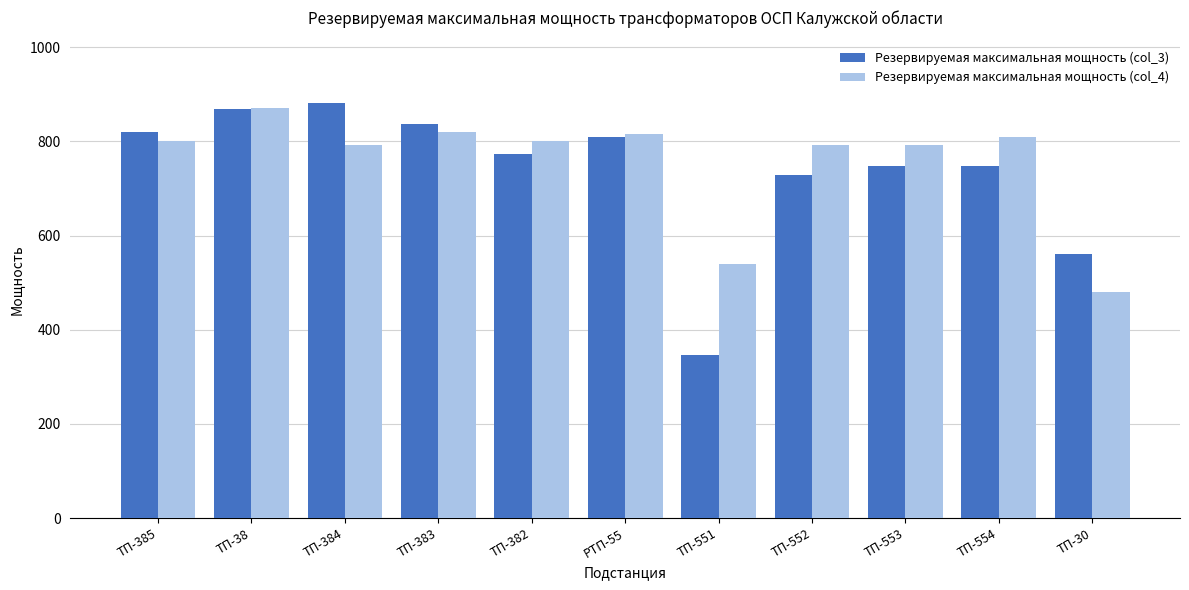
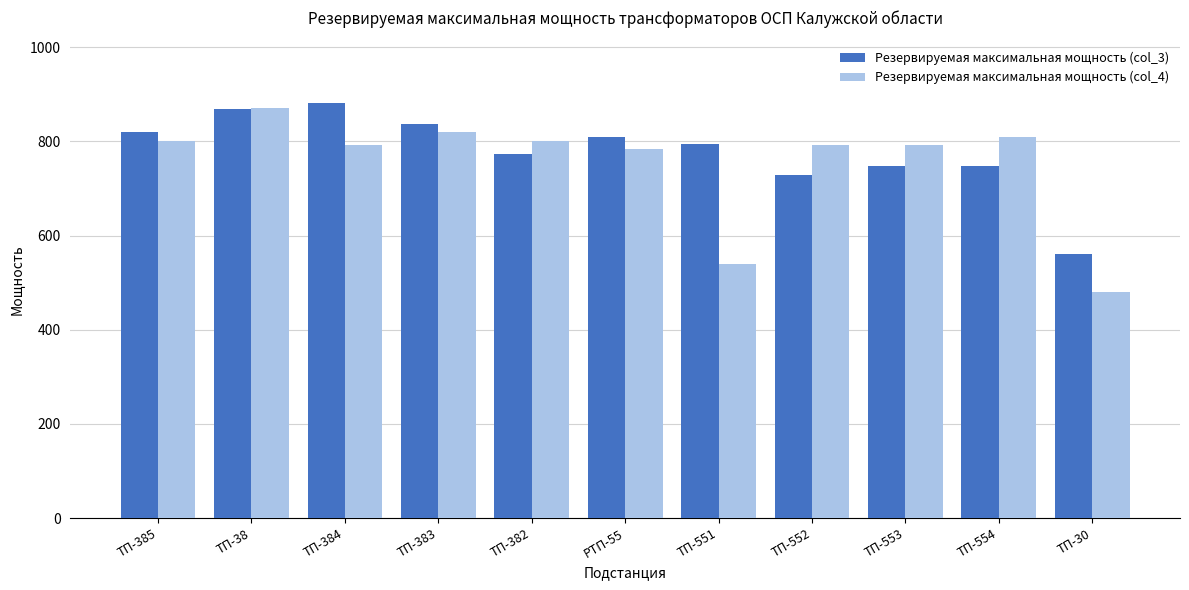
Резервируемая максимальная мощность (col_4), РТП-55: 820 -> 780
Резервируемая максимальная мощность (col_3), ТП-551: 350 -> 790
